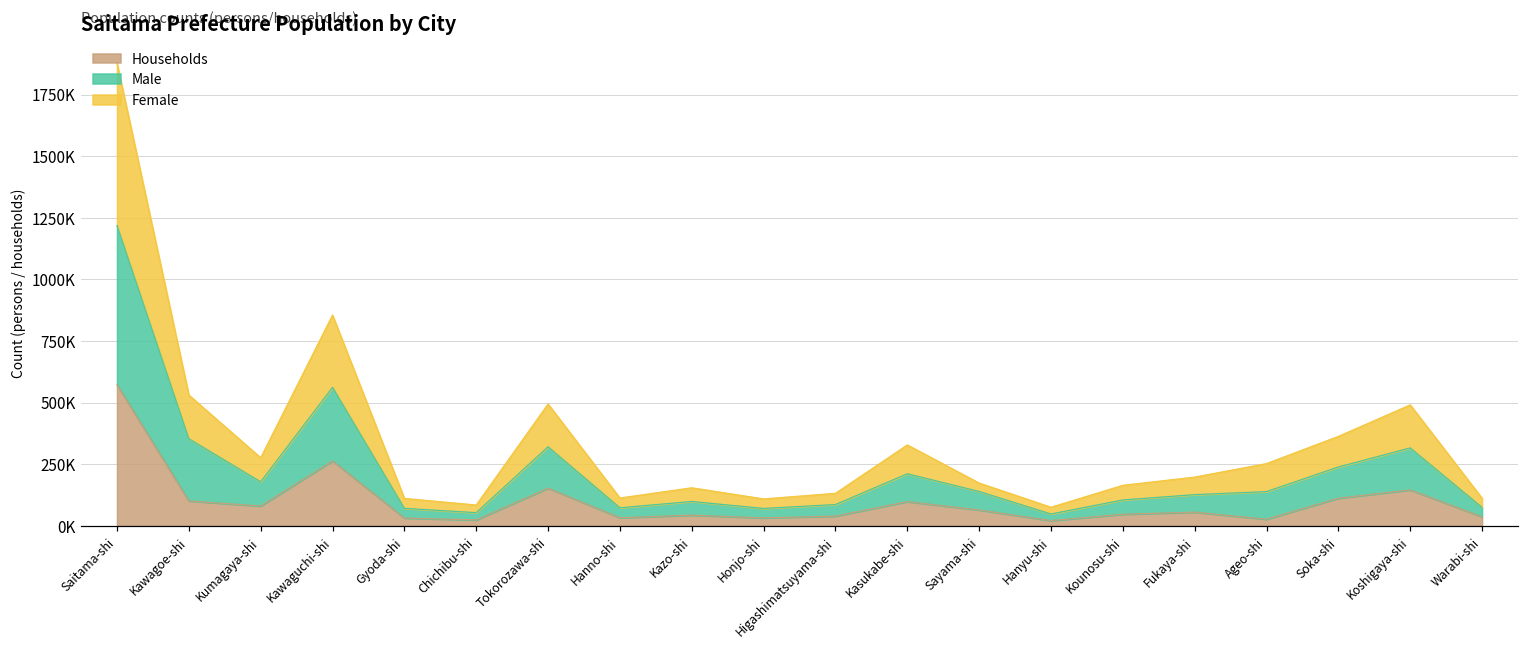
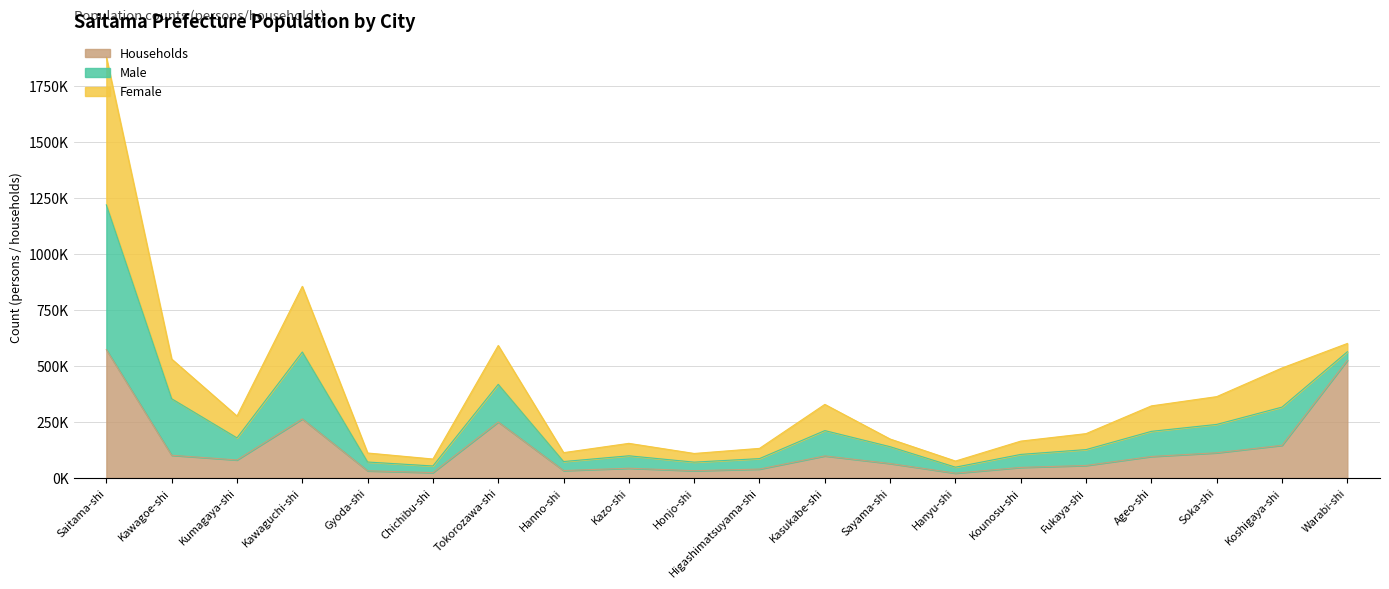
Households, Tokorozawa-shi: 150000 -> 250000
Households, Ageo-shi: 30000 -> 100000
Households, Warabi-shi: 40000 -> 530000
